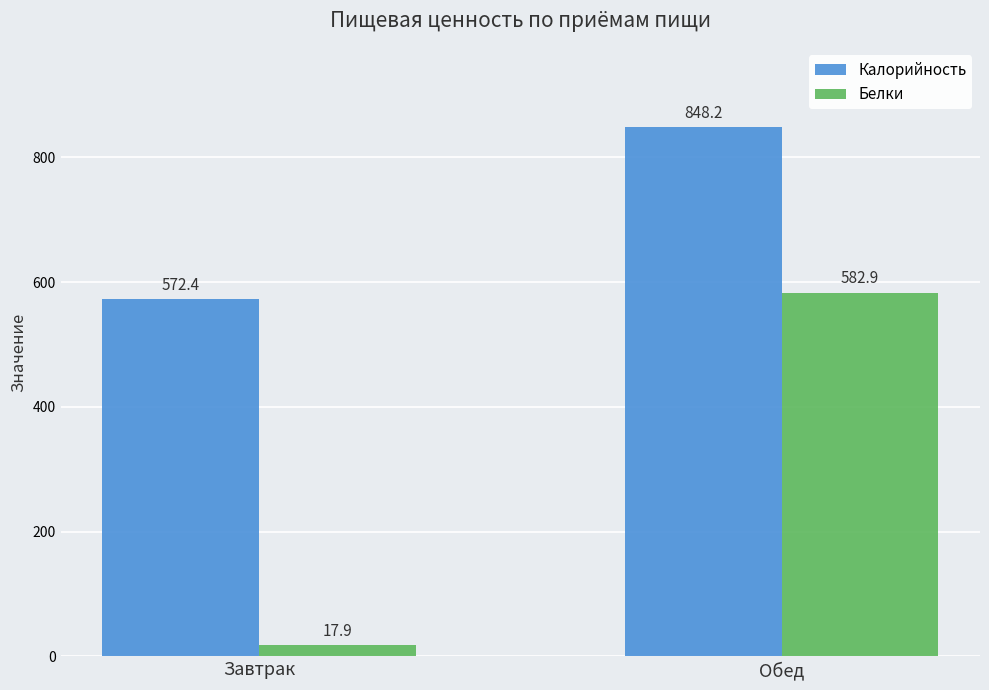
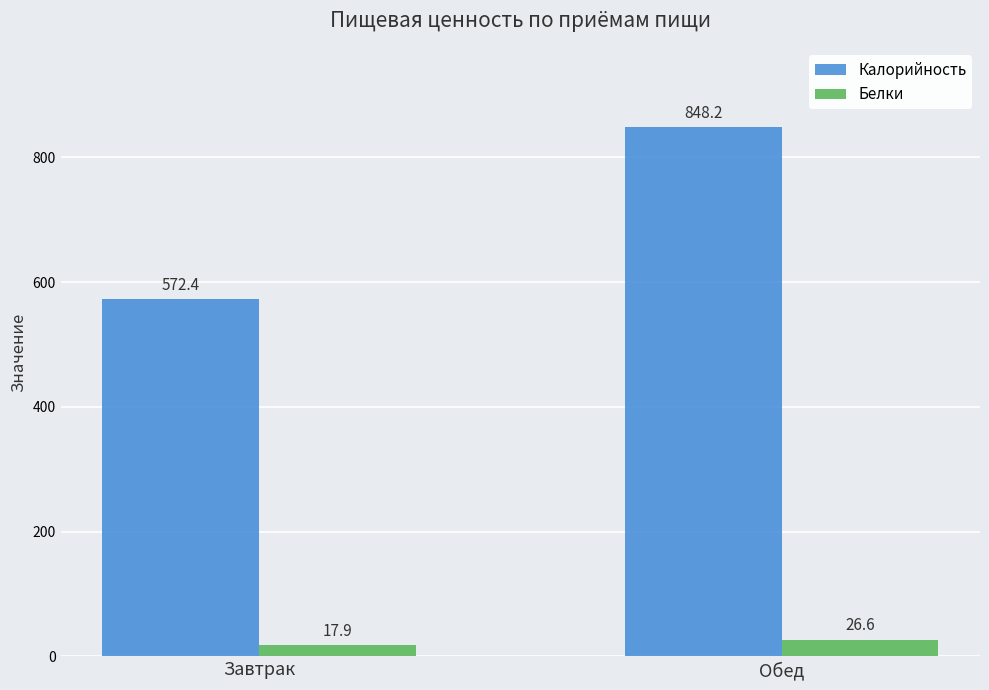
Белки, Обед: 582.9 -> 26.6
